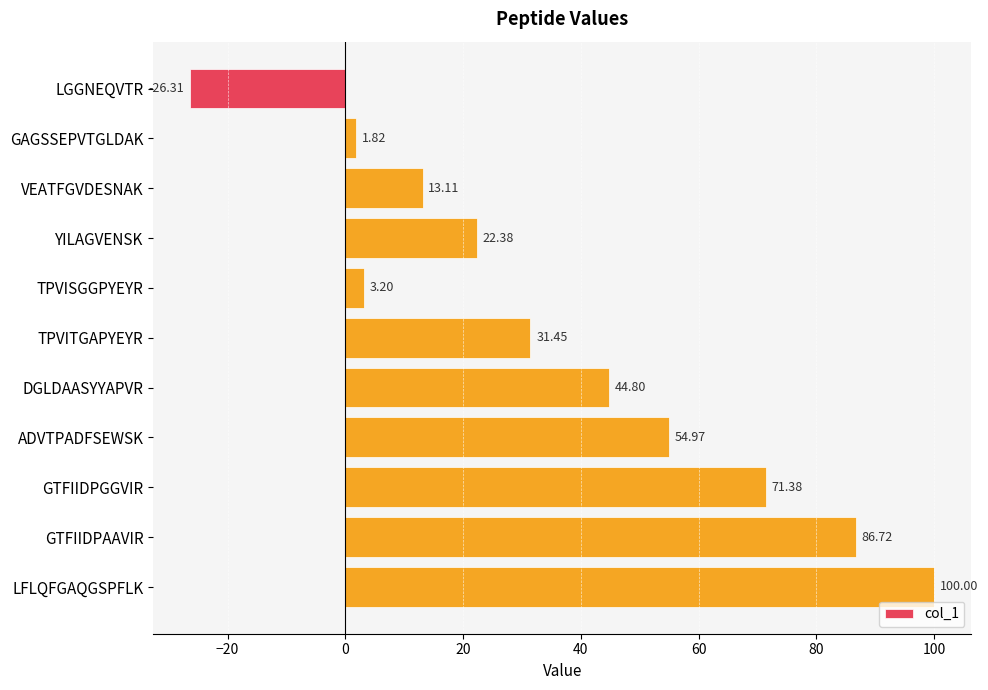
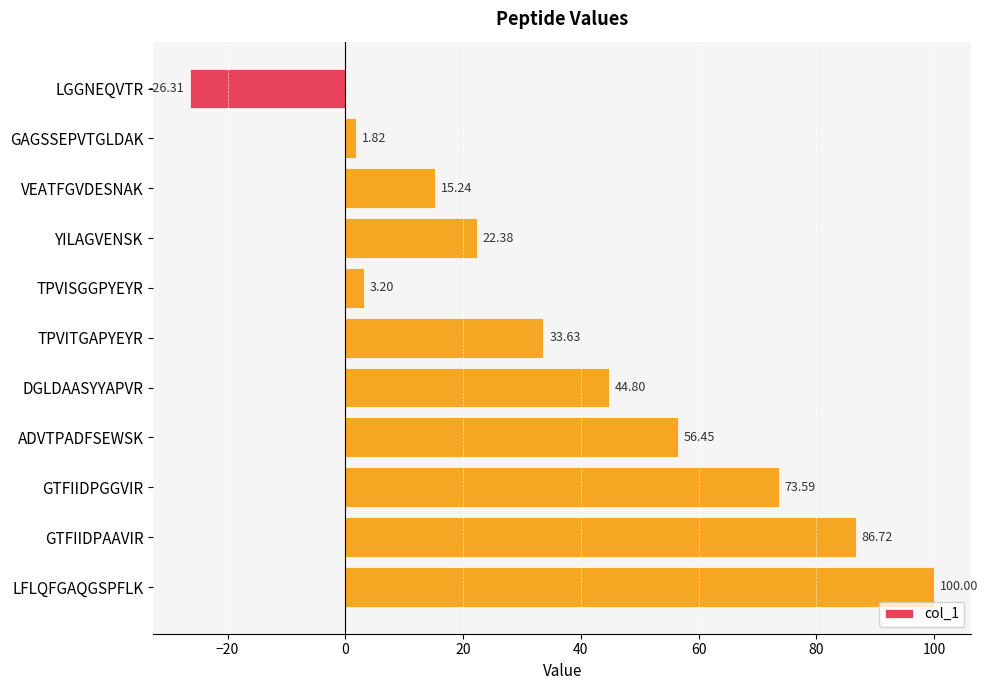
VEATFGVDESNAK: 13.11 -> 15.24
TPVITGAPYEYR: 31.45 -> 33.63
ADVTPADFSEWSK: 54.97 -> 56.45
GTFIIDPGGVIR: 71.38 -> 73.59
